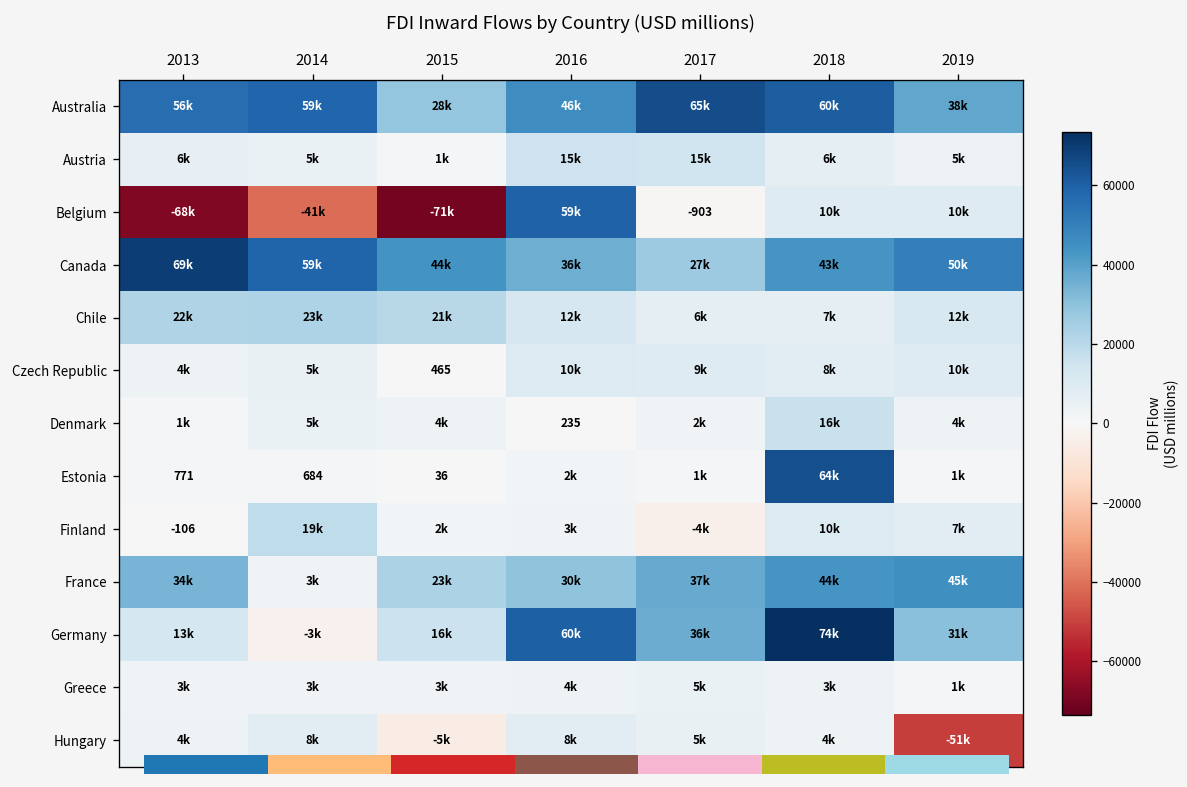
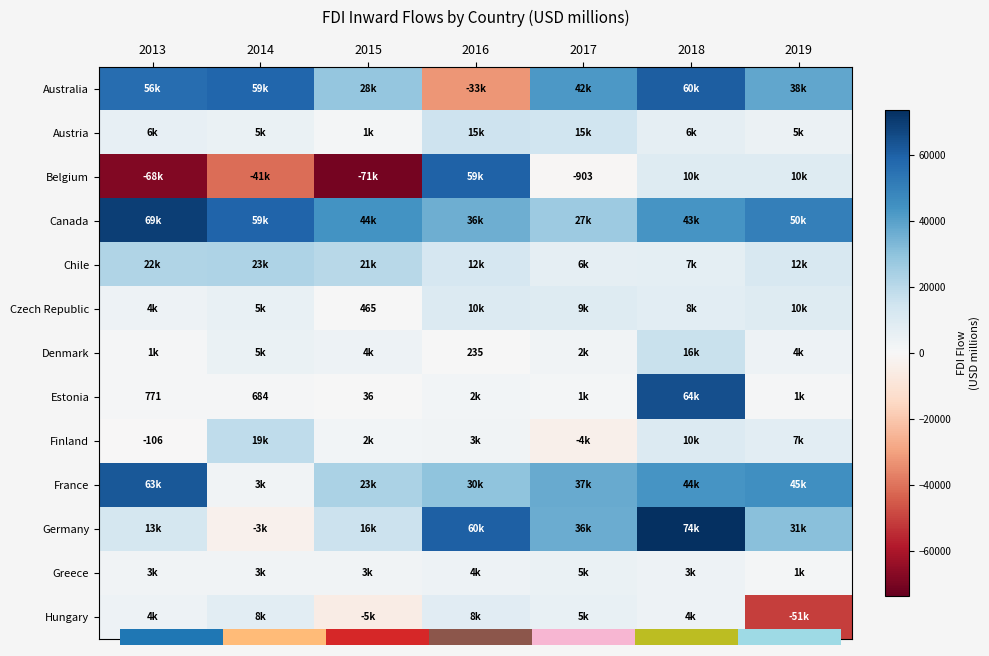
FDI Inward Flows by Country (USD millions), Australia, 2016: 46k -> -33k
FDI Inward Flows by Country (USD millions), Australia, 2017: 65k -> 42k
FDI Inward Flows by Country (USD millions), France, 2013: 34k -> 63k
